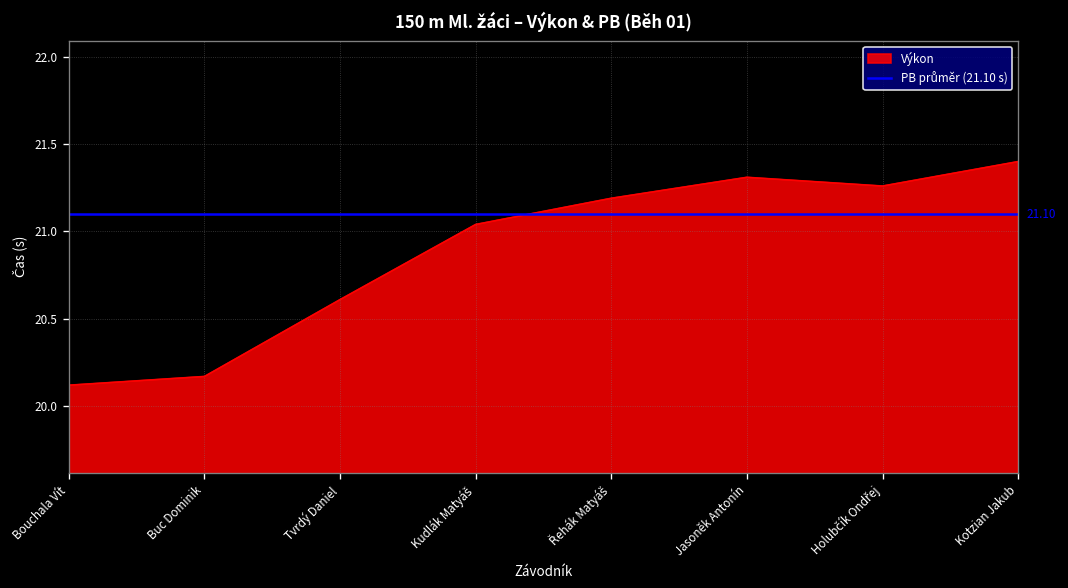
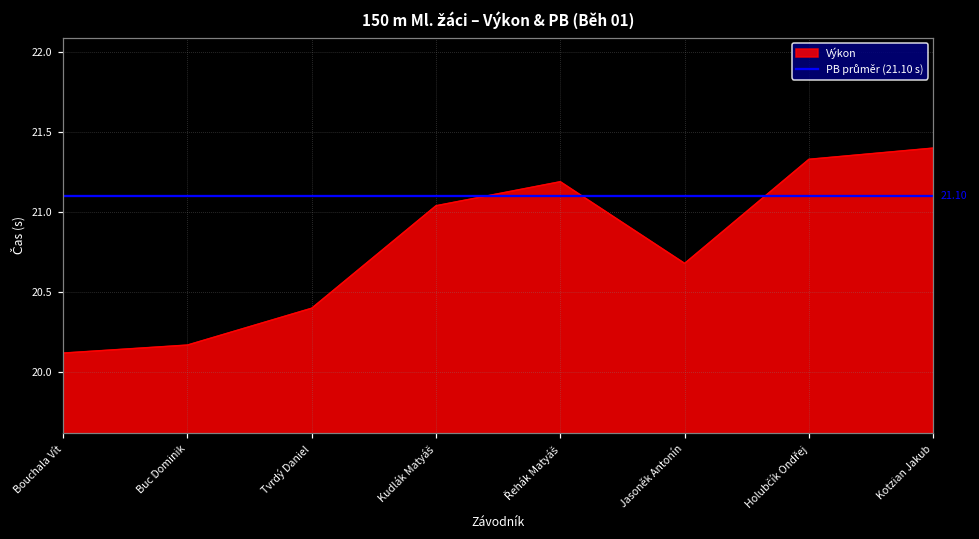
Tvrdý Daniel: 20.61 -> 20.40
Jasoněk Antonín: 21.31 -> 20.68
Holubčík Ondřej: 21.26 -> 21.33
